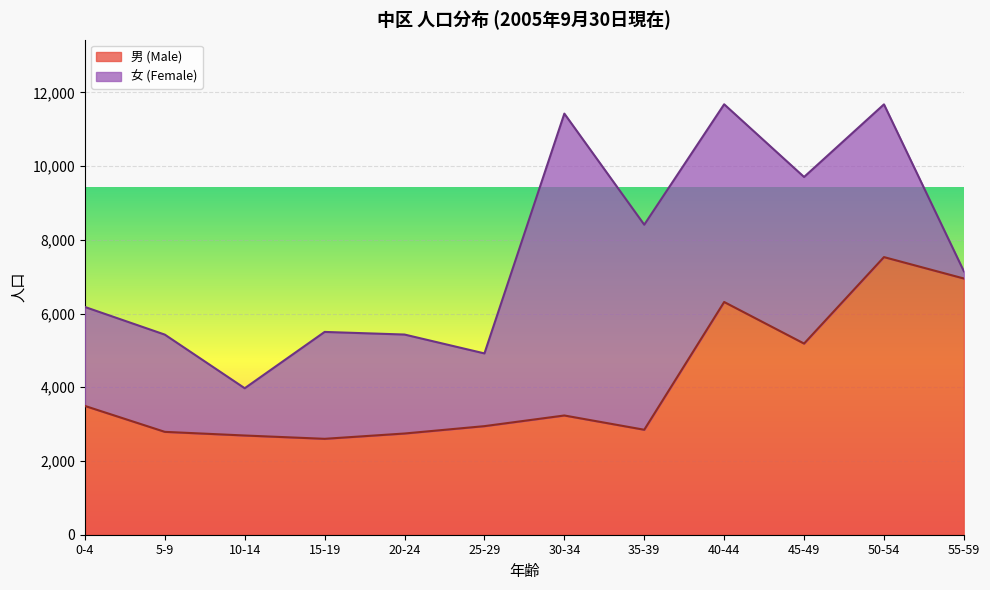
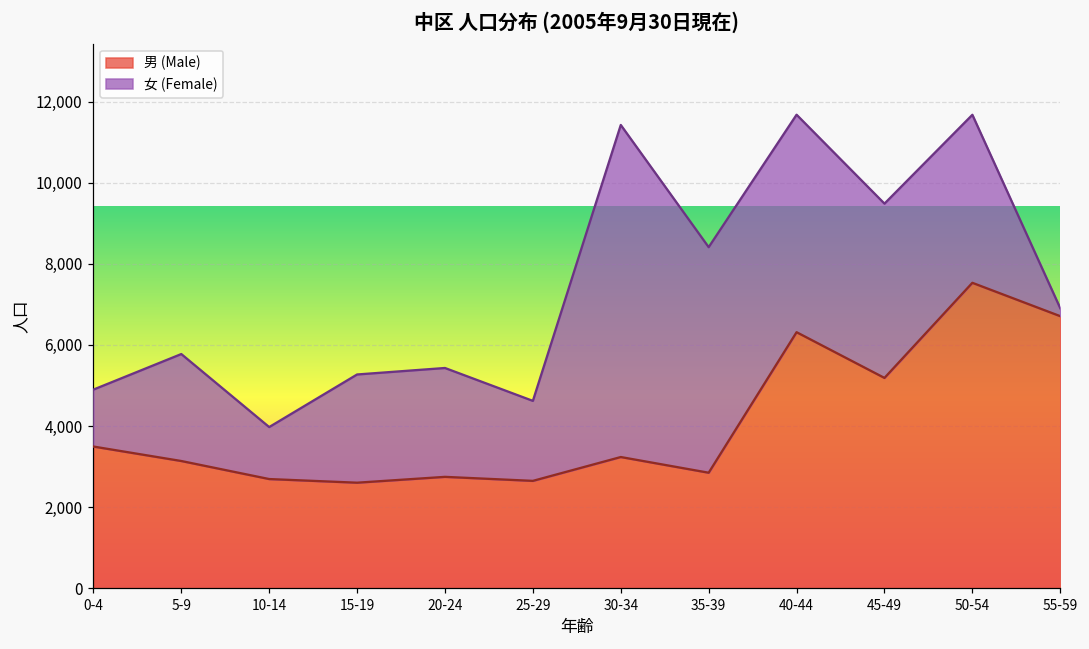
女 (Female), 0-4: 2,700 -> 1,400
男 (Male), 5-9: 2,800 -> 3,100
女 (Female), 15-19: 2,900 -> 2,700
男 (Male), 25-29: 2,900 -> 2,600
女 (Female), 45-49: 4,500 -> 4,300
男 (Male), 55-59: 7,000 -> 6,700
